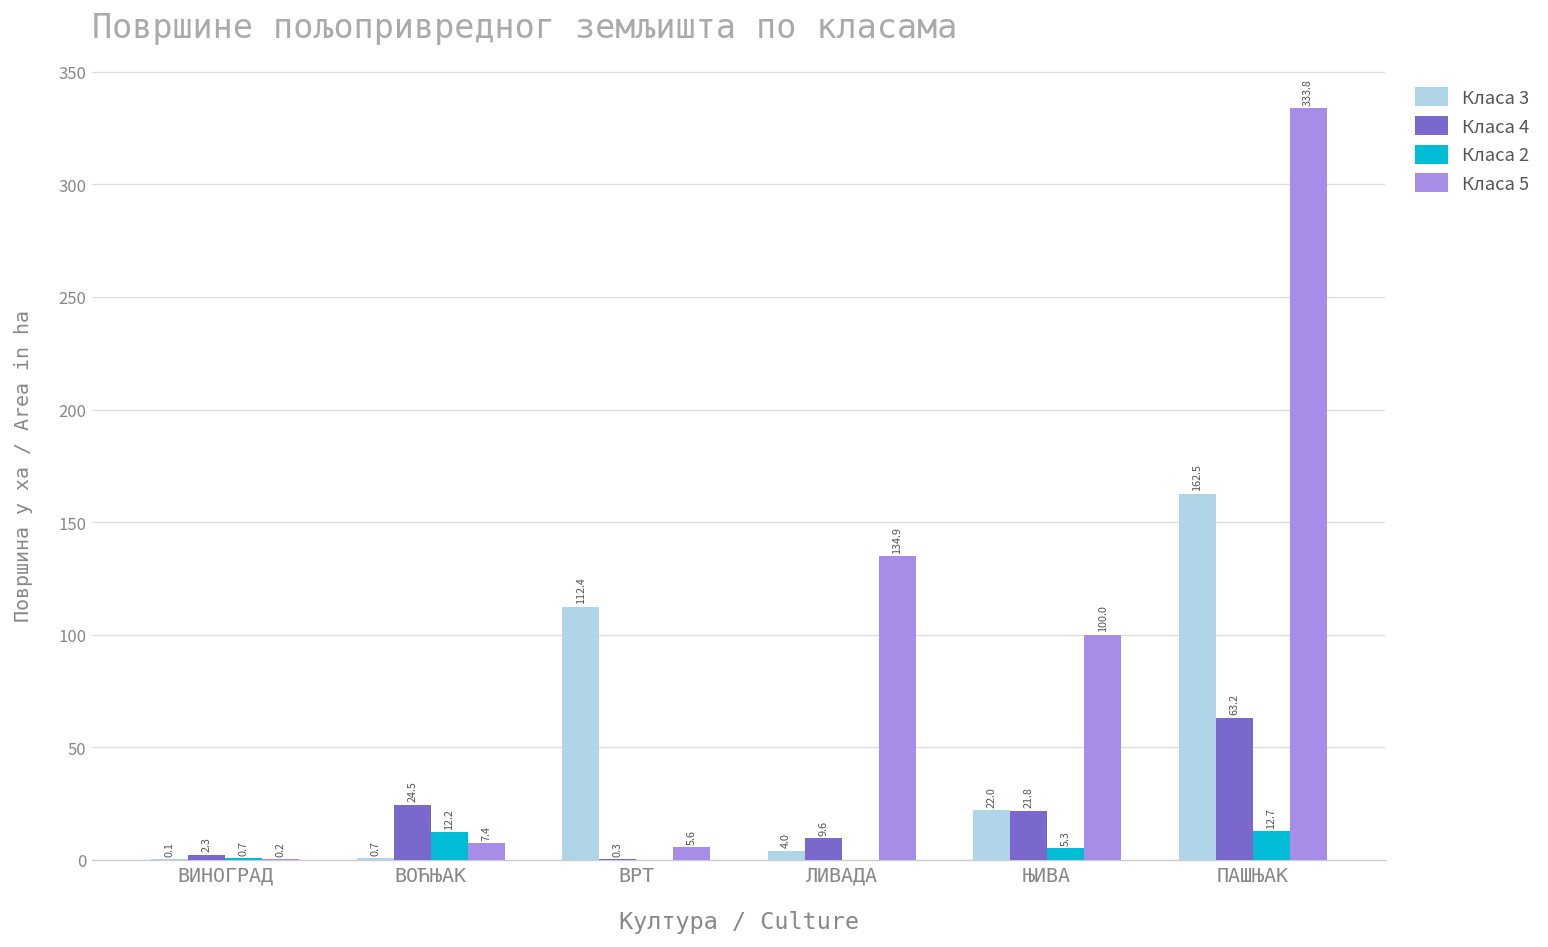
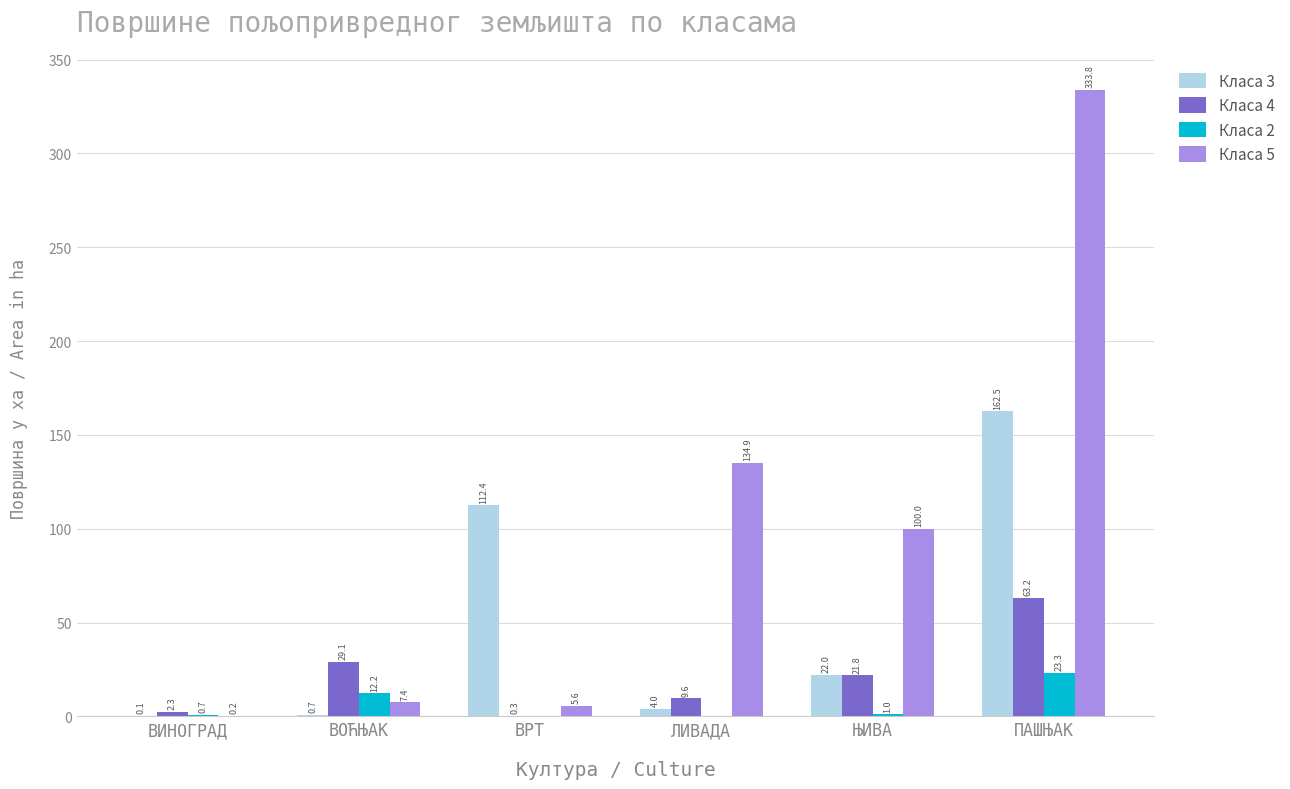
Класа 4, ВОЋЊАК: 24.5 -> 29.1
Класа 2, ЊИВА: 5.3 -> 1.0
Класа 2, ПАШЊАК: 12.7 -> 23.3
